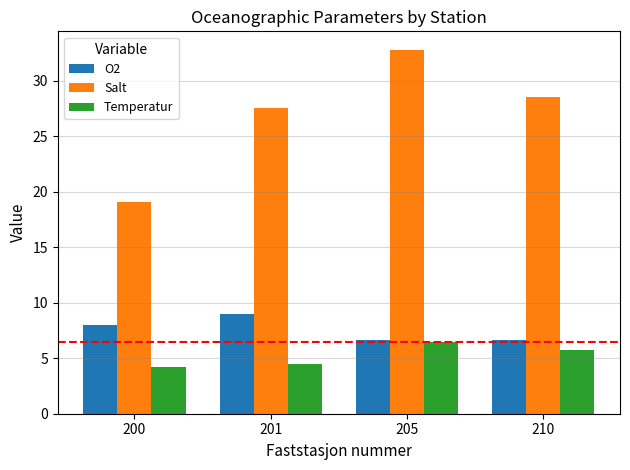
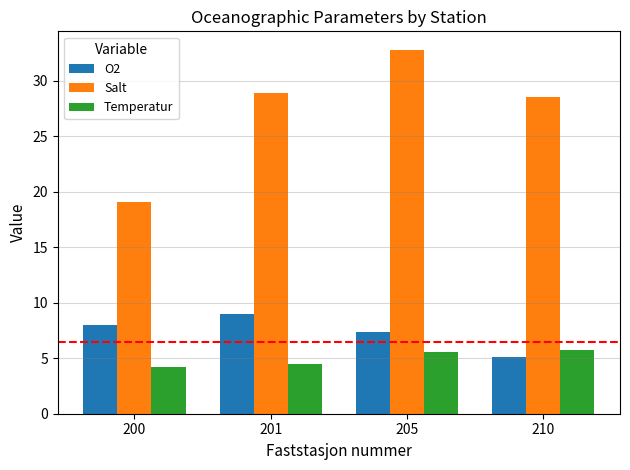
Salt, 201: 27.6 -> 28.9
O2, 205: 6.6 -> 7.3
Temperatur, 205: 6.4 -> 5.6
O2, 210: 6.7 -> 5.1
